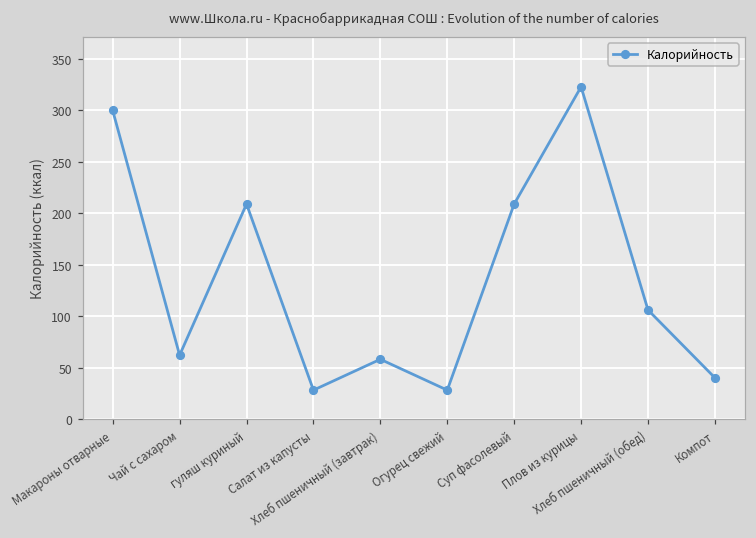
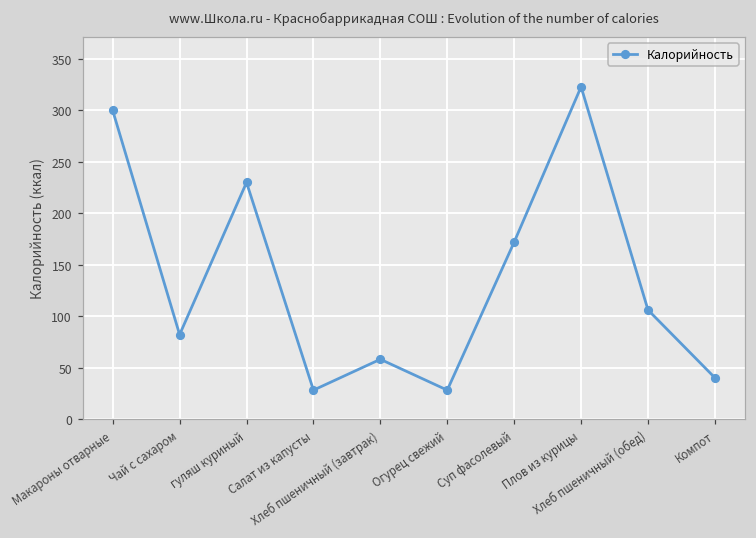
Чай с сахаром: 60 -> 80
гуляш куриный: 210 -> 230
Суп фасолевый: 210 -> 170
